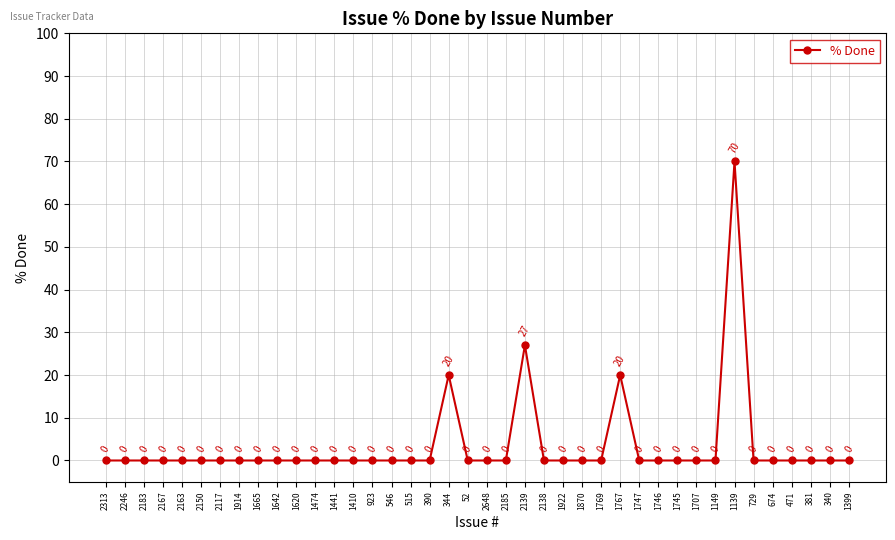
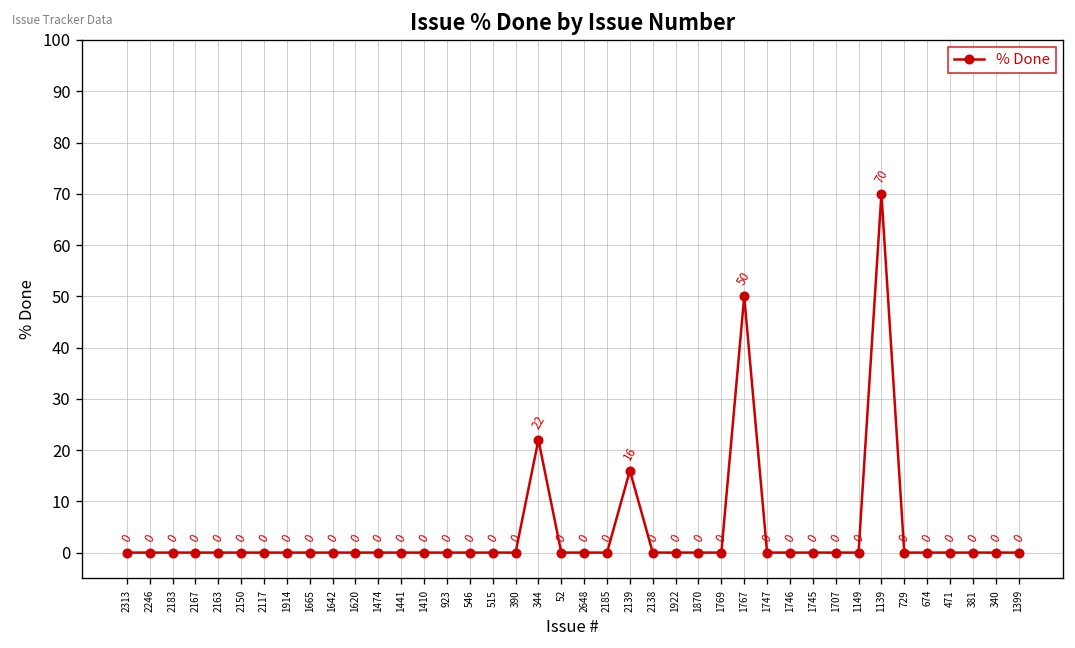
344: 20 -> 22
2139: 27 -> 16
1767: 20 -> 50
